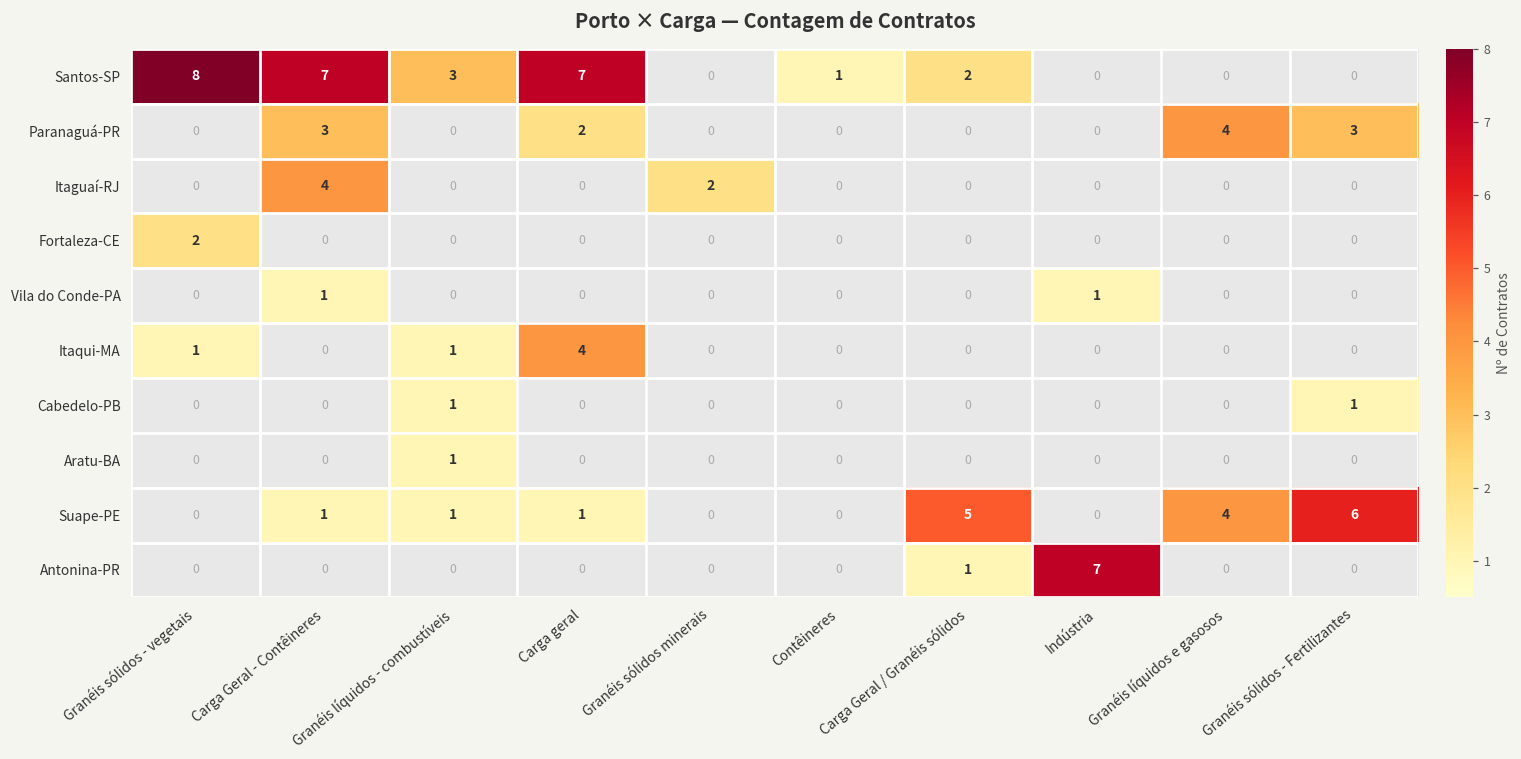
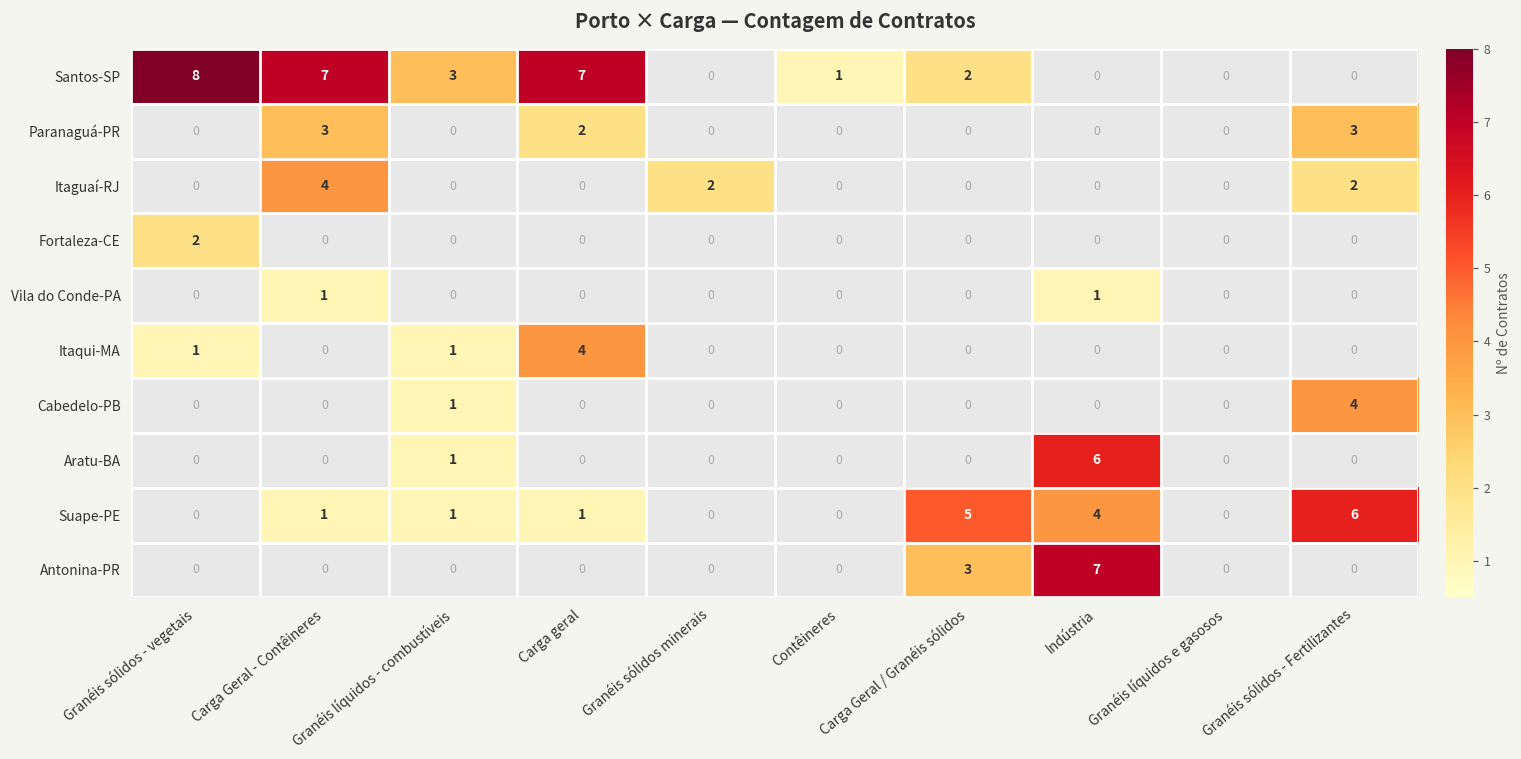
Paranaguá-PR, Granéis líquidos e gasosos: 4 -> 0
Itaguaí-RJ, Granéis sólidos - Fertilizantes: 0 -> 2
Cabedelo-PB, Granéis sólidos - Fertilizantes: 1 -> 4
Aratu-BA, Indústria: 0 -> 6
Suape-PE, Indústria: 0 -> 4
Suape-PE, Granéis líquidos e gasosos: 4 -> 0
Antonina-PR, Carga Geral / Granéis sólidos: 1 -> 3
